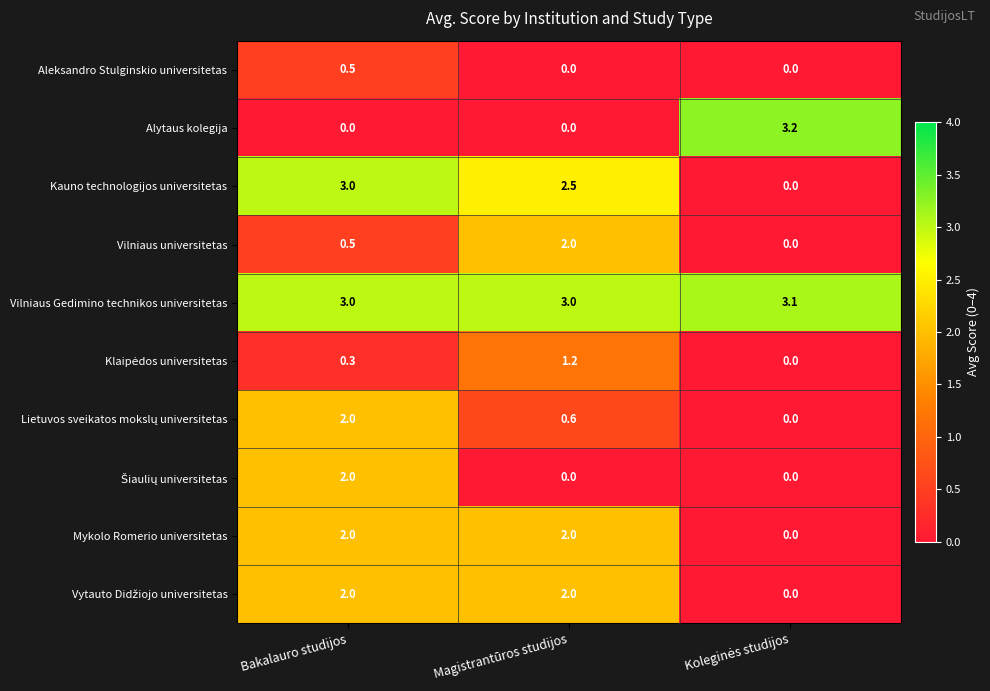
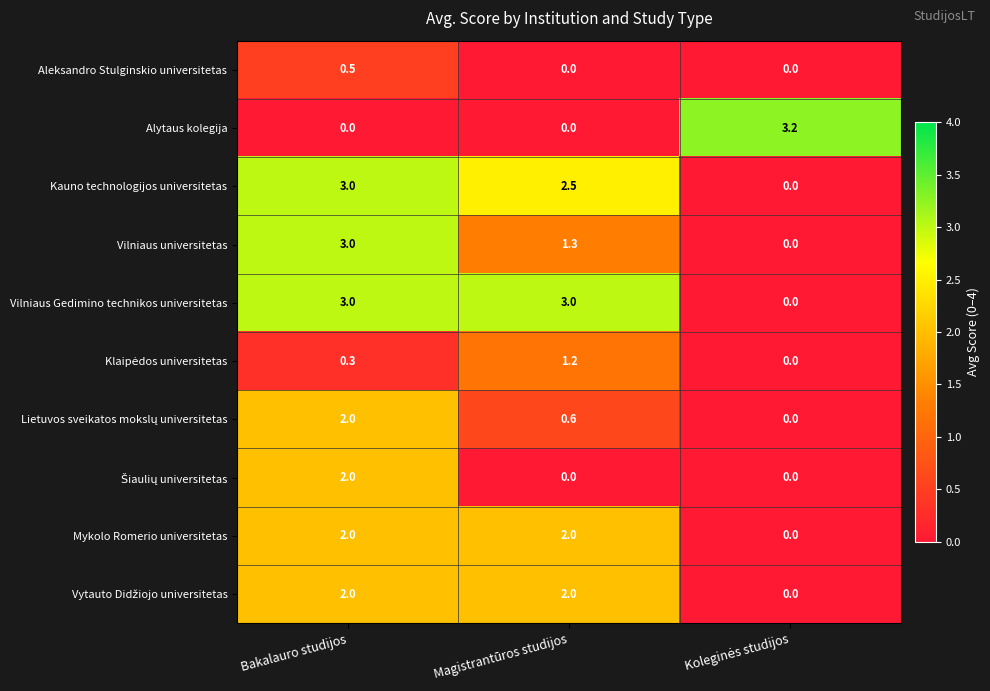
Vilniaus universitetas, Bakalauro studijos: 0.5 -> 3.0
Vilniaus universitetas, Magistrantūros studijos: 2.0 -> 1.3
Vilniaus Gedimino technikos universitetas, Koleginės studijos: 3.1 -> 0.0
